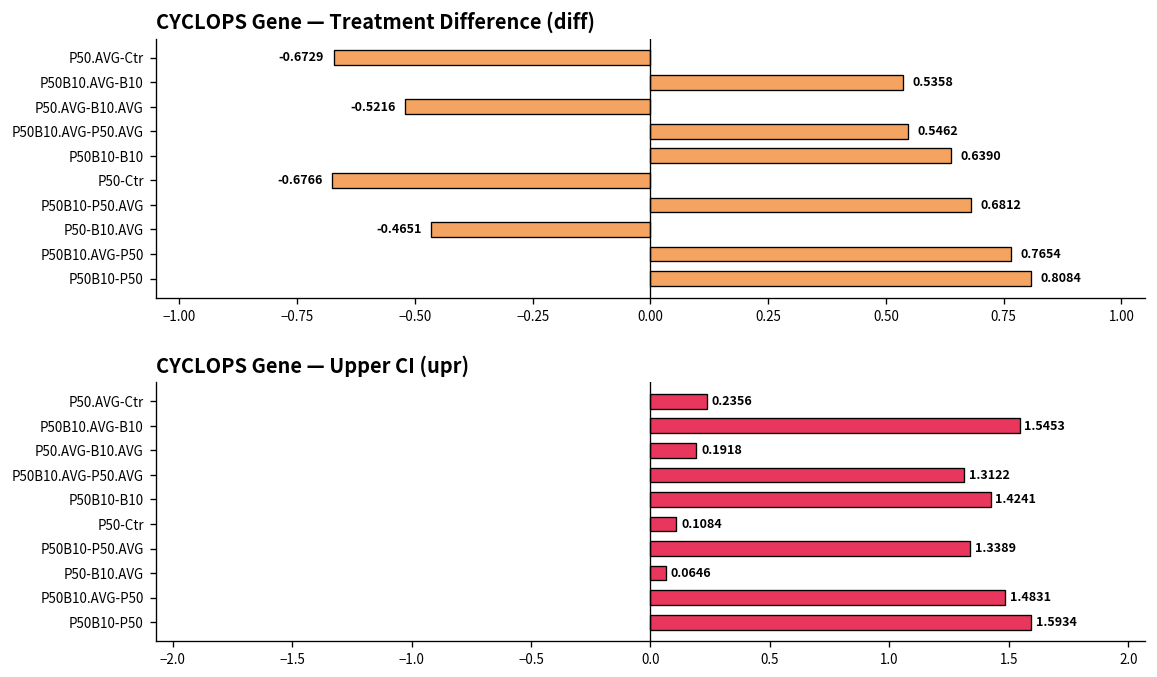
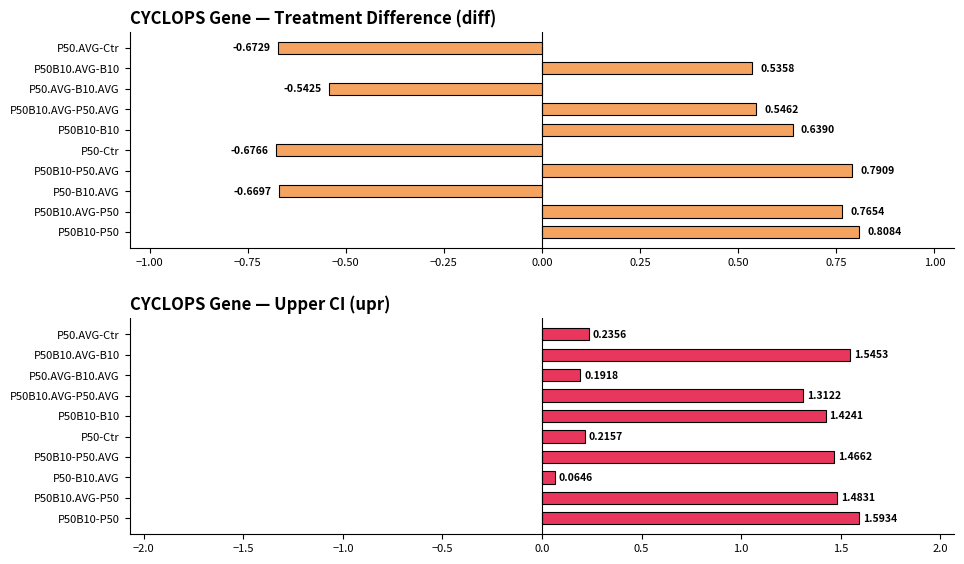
CYCLOPS Gene — Treatment Difference (diff), P50.AVG-B10.AVG: -0.5216 -> -0.5425
CYCLOPS Gene — Treatment Difference (diff), P50B10-P50.AVG: 0.6812 -> 0.7909
CYCLOPS Gene — Treatment Difference (diff), P50-B10.AVG: -0.4651 -> -0.6697
CYCLOPS Gene — Upper CI (upr), P50-Ctr: 0.1084 -> 0.2157
CYCLOPS Gene — Upper CI (upr), P50B10-P50.AVG: 1.3389 -> 1.4662
